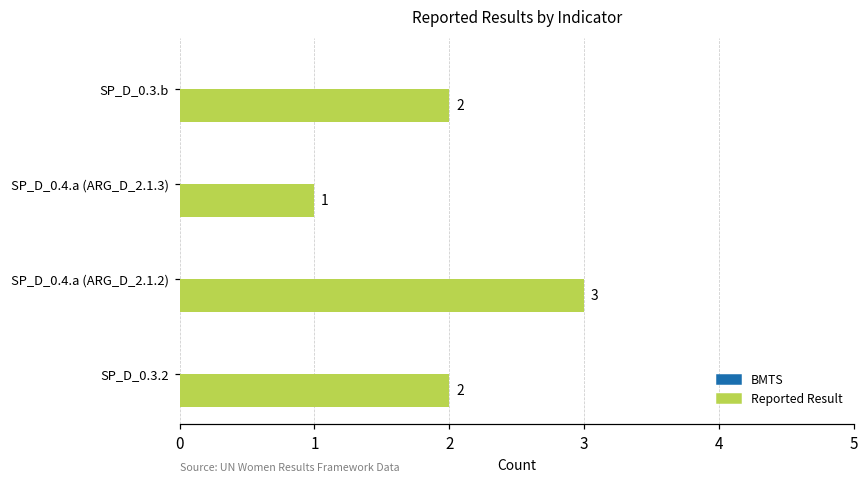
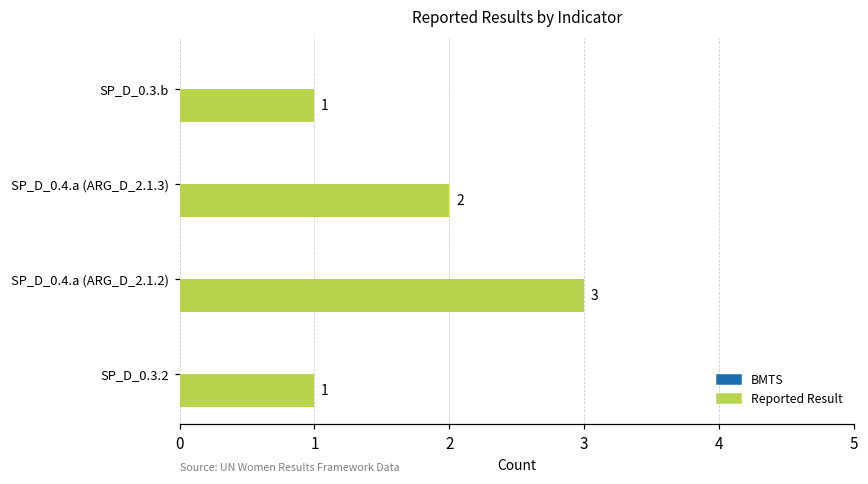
Reported Result, SP_D_0.3.b: 2 -> 1
Reported Result, SP_D_0.4.a (ARG_D_2.1.3): 1 -> 2
Reported Result, SP_D_0.3.2: 2 -> 1
